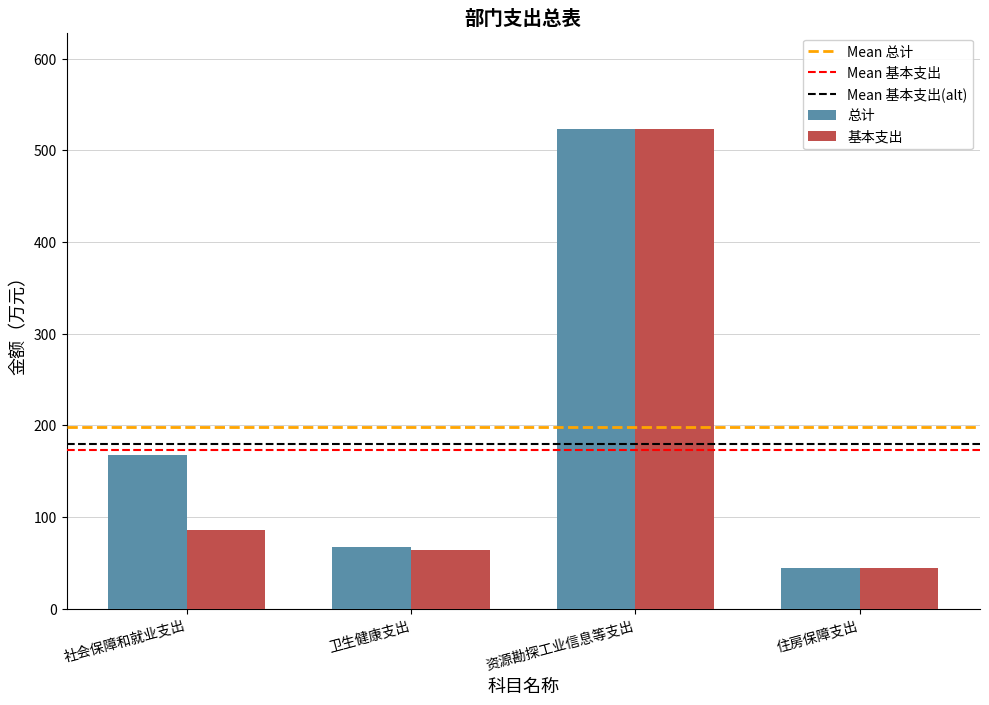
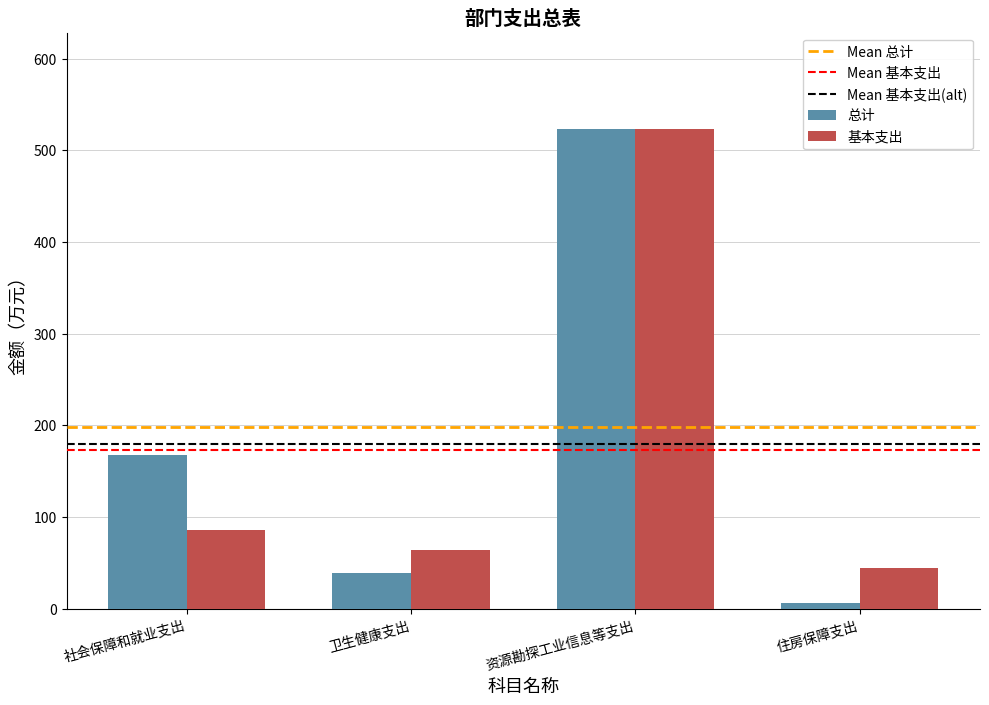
总计, 卫生健康支出: 70 -> 40
总计, 住房保障支出: 40 -> 10
